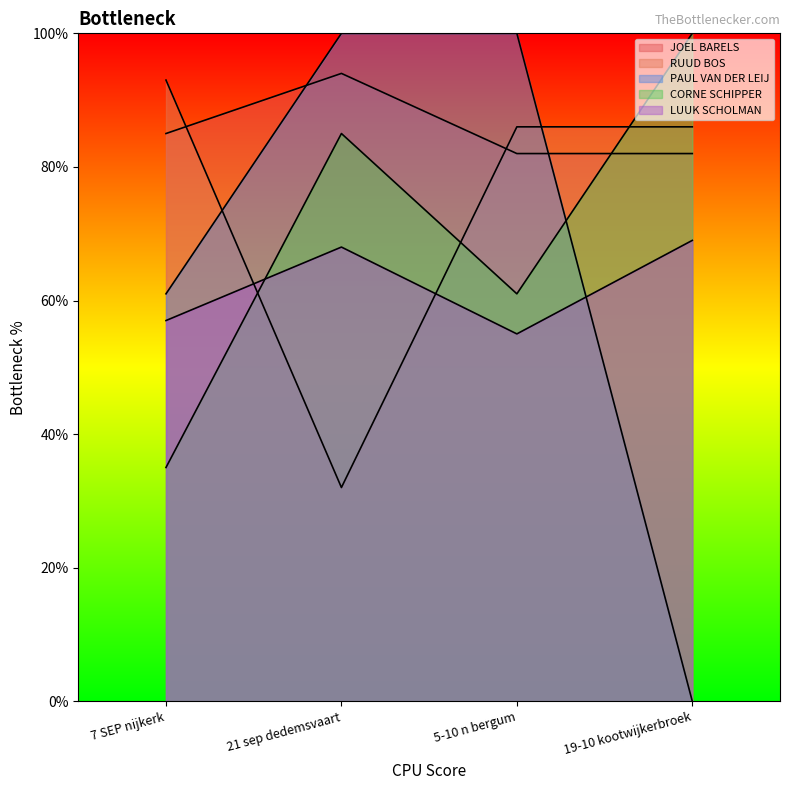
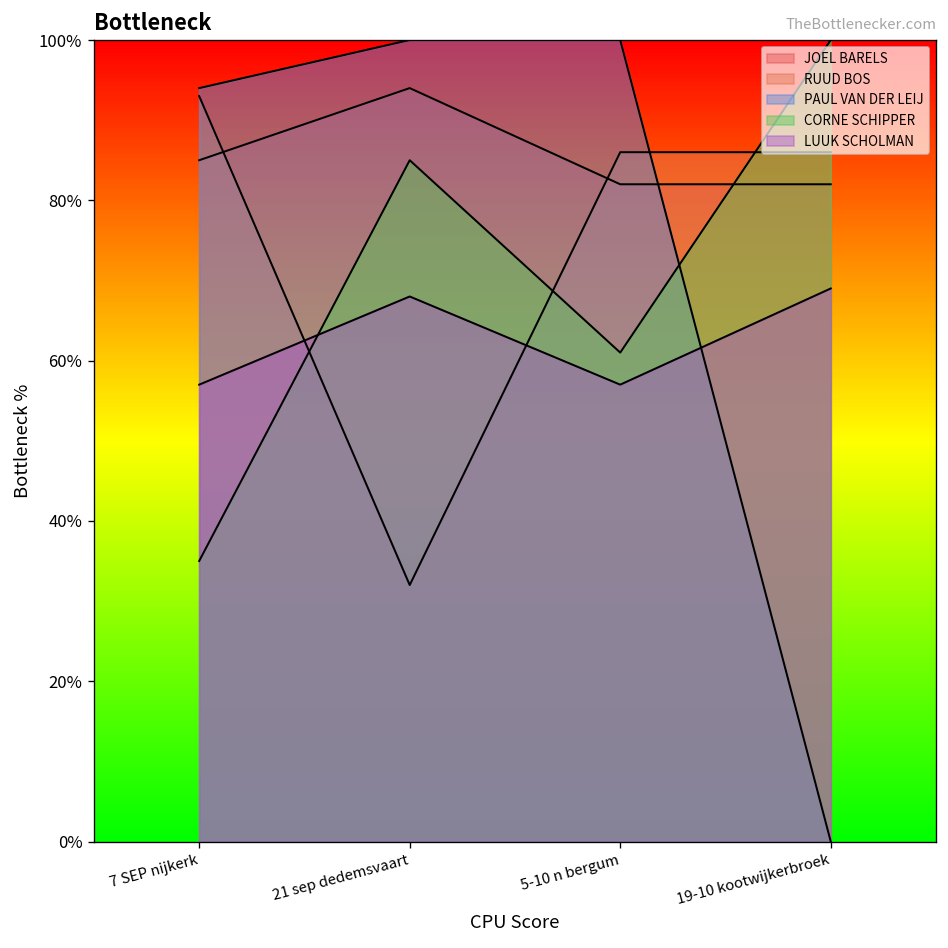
PAUL VAN DER LEIJ, 7 SEP nijkerk: 61% -> 94%
LUUK SCHOLMAN, 5-10 n bergum: 55% -> 57%
